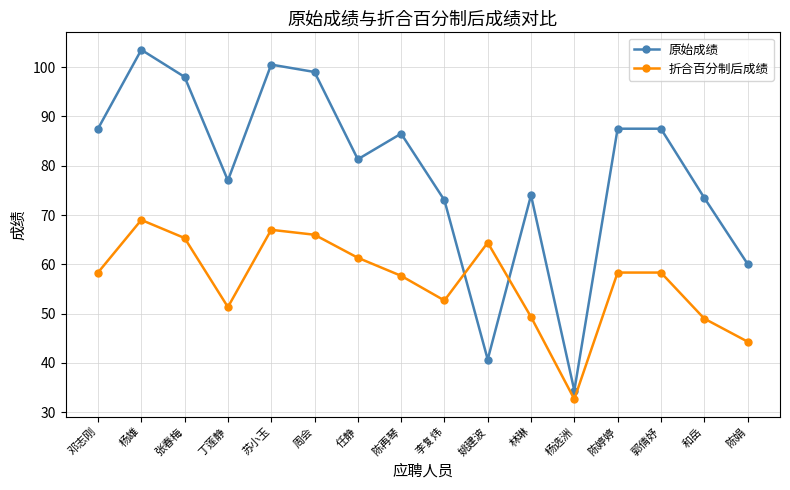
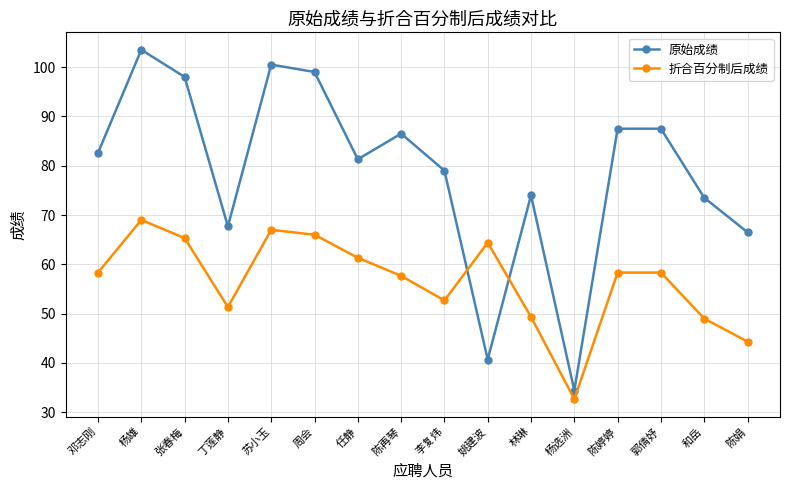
原始成绩, 邓志刚: 88 -> 83
原始成绩, 丁莲静: 77 -> 68
原始成绩, 李复炜: 73 -> 79
原始成绩, 陈娟: 60 -> 67
